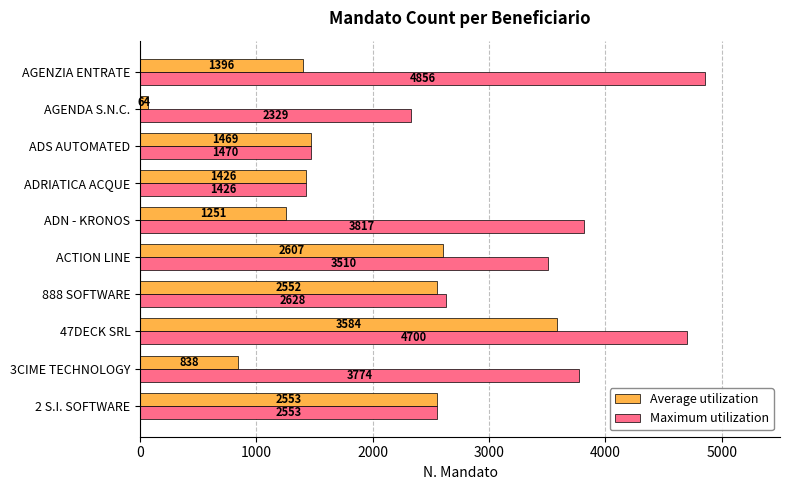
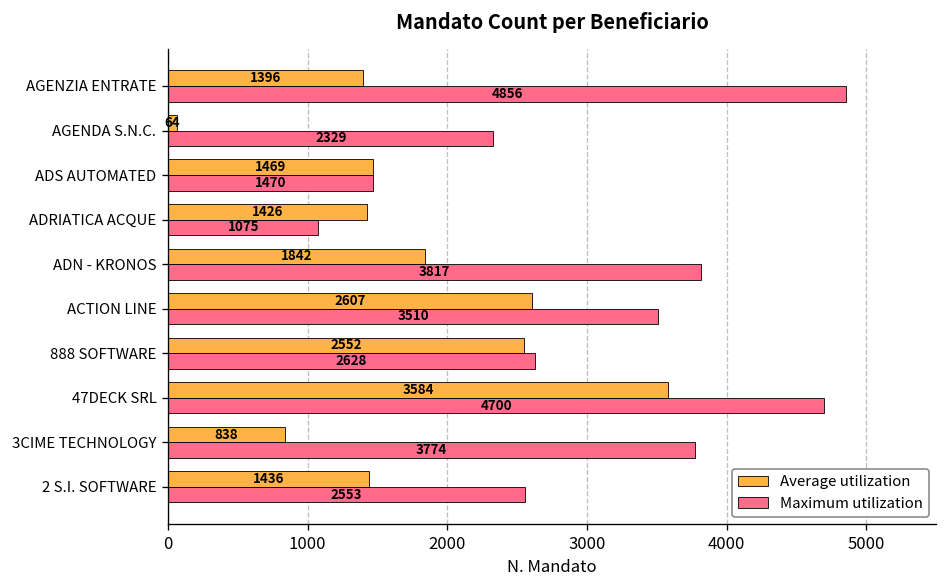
Maximum utilization, ADRIATICA ACQUE: 1426 -> 1075
Average utilization, ADN - KRONOS: 1251 -> 1842
Average utilization, 2 S.I. SOFTWARE: 2553 -> 1436
